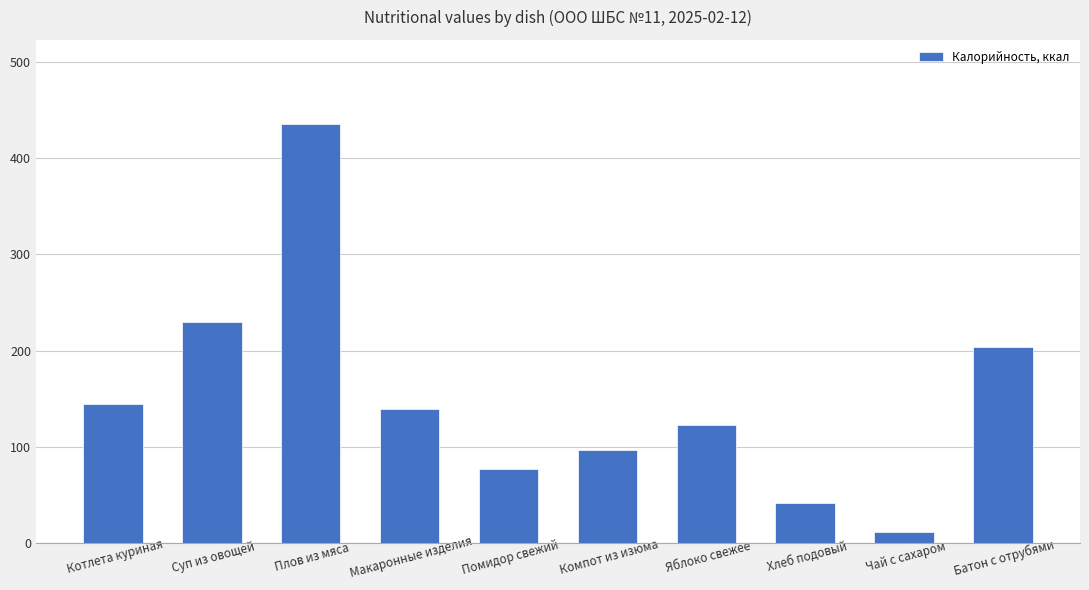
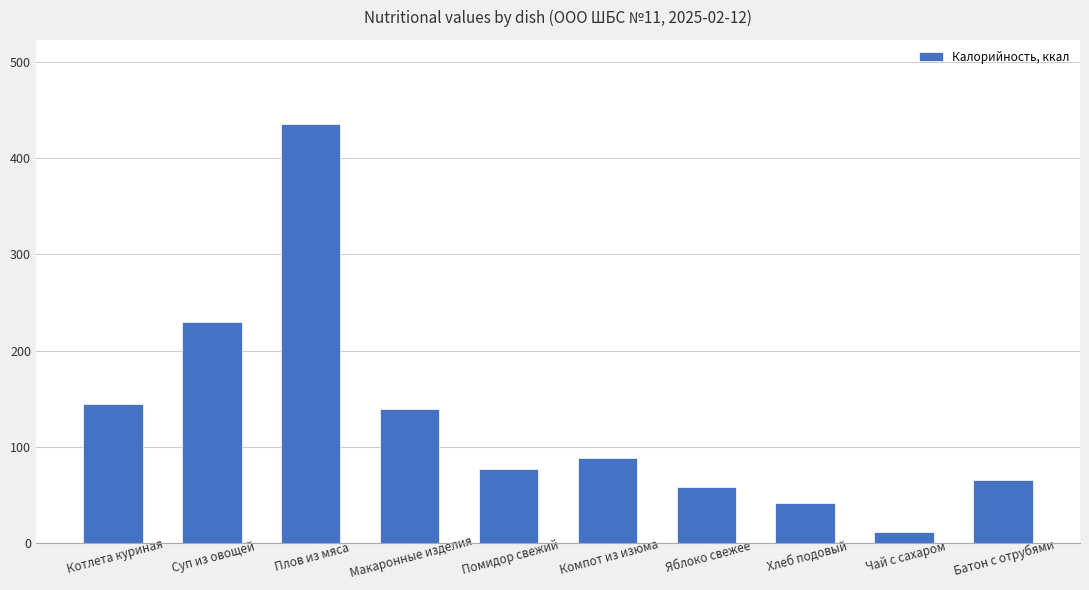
Компот из изюма: 100 -> 90
Яблоко свежее: 120 -> 60
Батон с отрубями: 200 -> 70
